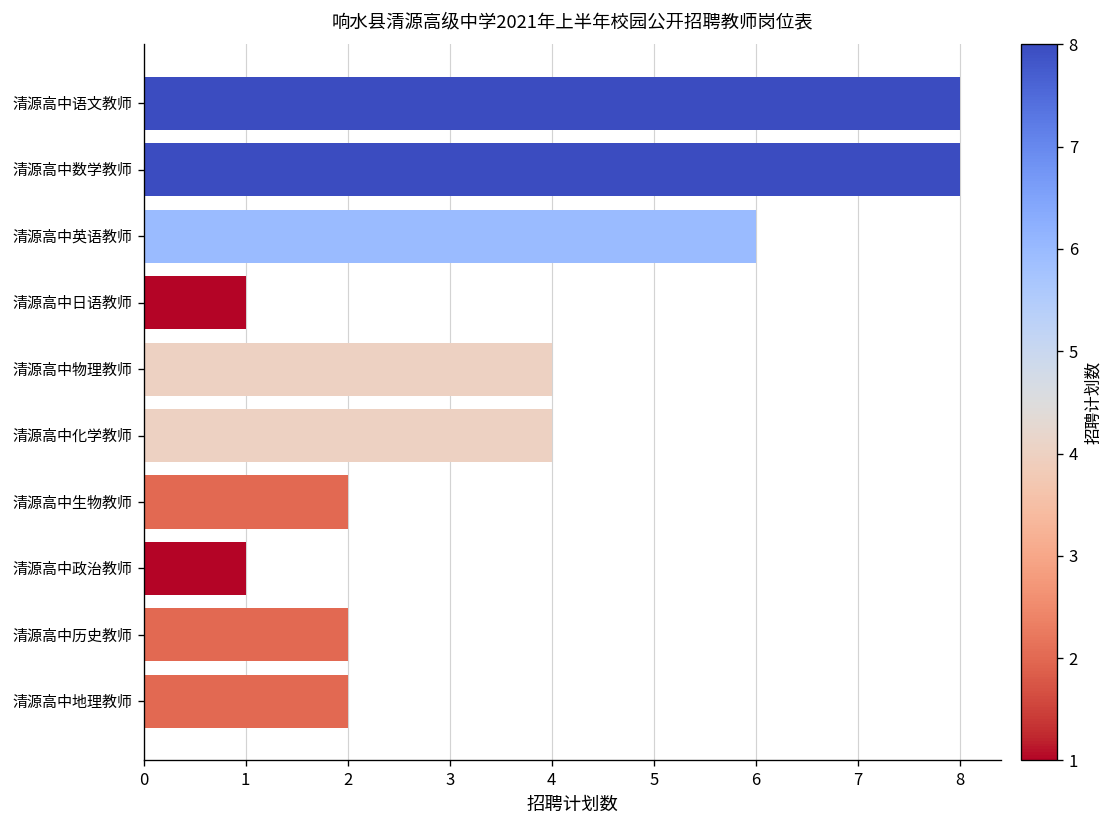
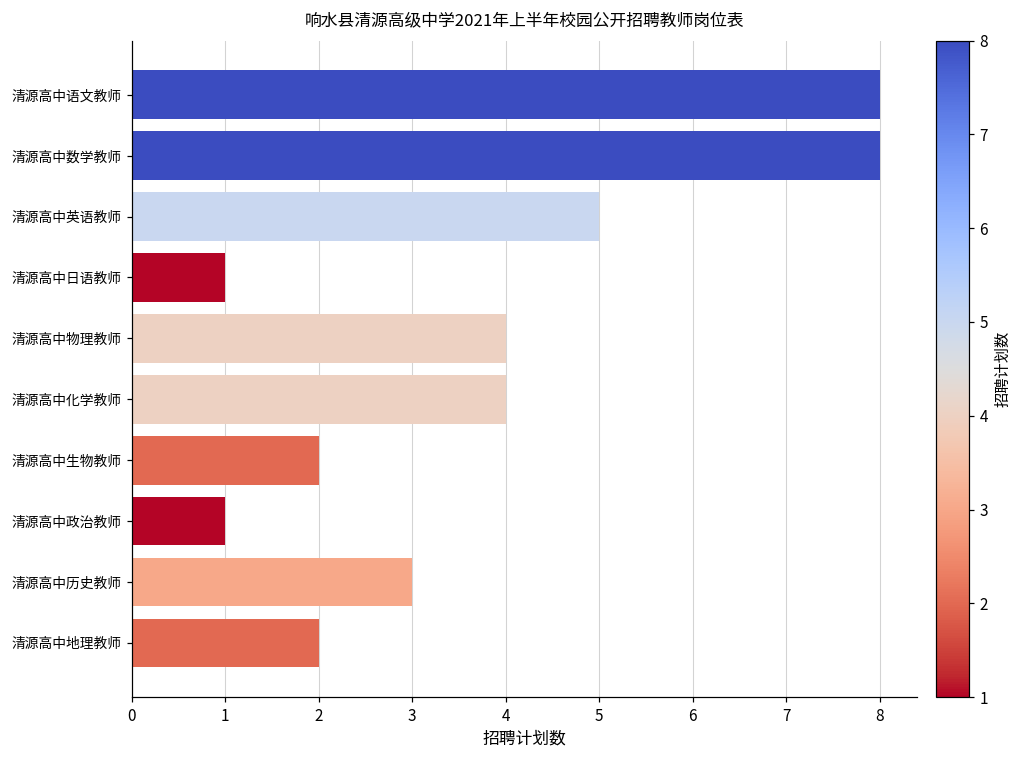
清源高中英语教师: 6 -> 5
清源高中历史教师: 2 -> 3
